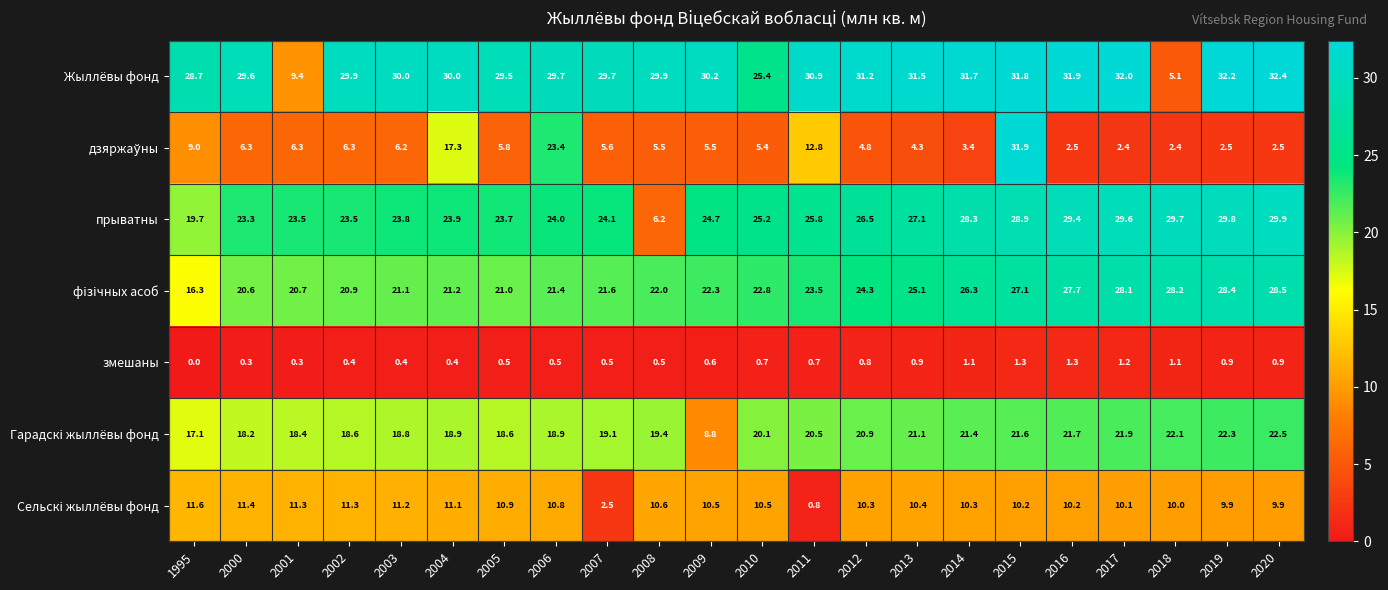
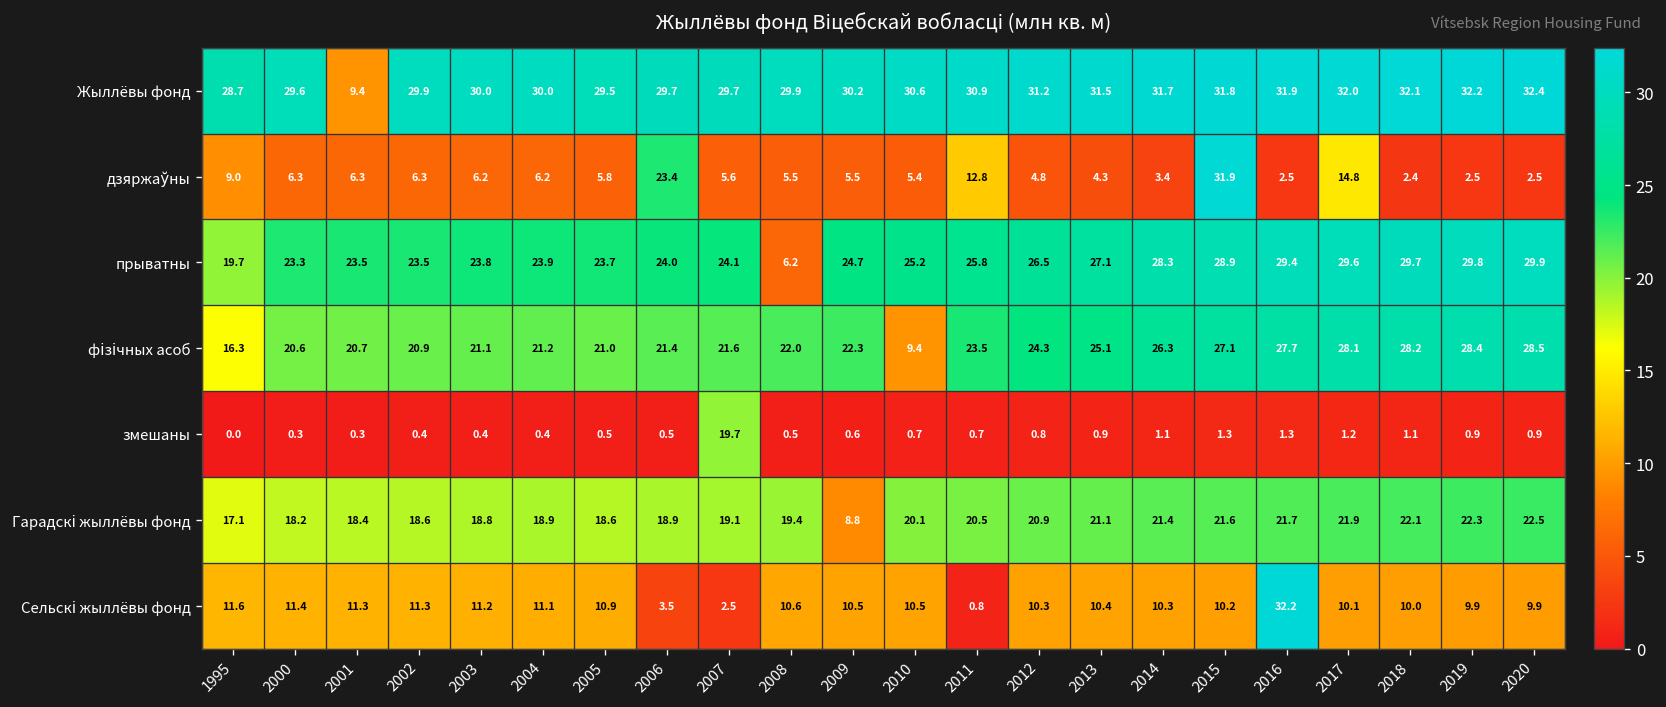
Жыллёвы фонд, 2010: 25.4 -> 30.6
Жыллёвы фонд, 2018: 5.1 -> 32.1
дзяржаўны, 2004: 17.3 -> 6.2
дзяржаўны, 2017: 2.4 -> 14.8
фізічных асоб, 2010: 22.8 -> 9.4
змешаны, 2007: 0.5 -> 19.7
Сельскі жыллёвы фонд, 2006: 10.8 -> 3.5
Сельскі жыллёвы фонд, 2016: 10.2 -> 32.2
